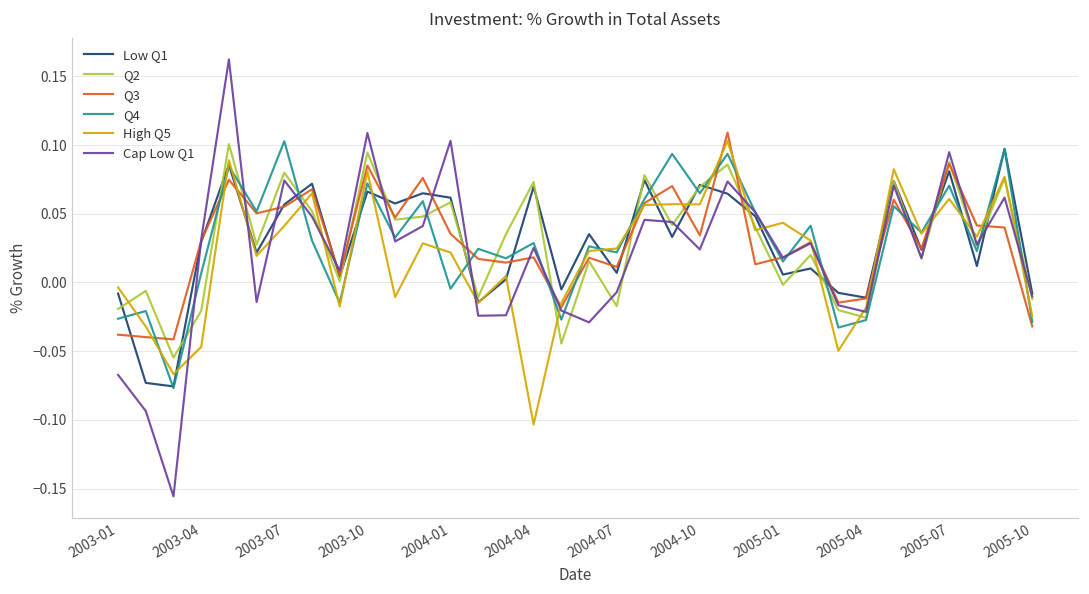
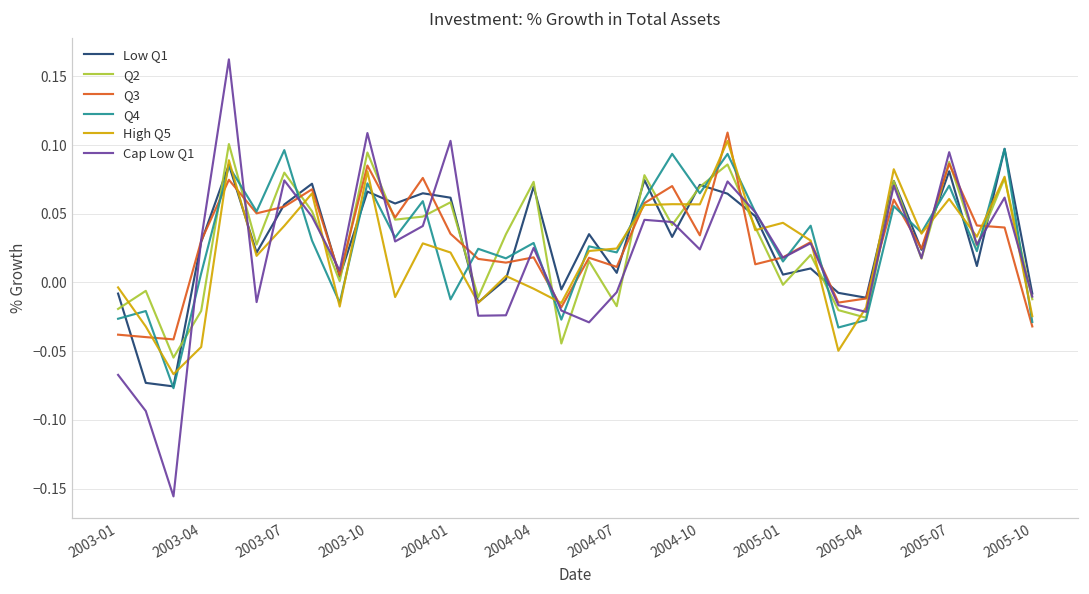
Q4, 2003-07: 0.103 -> 0.096
Q4, 2004-01: -0.005 -> -0.012
High Q5, 2004-04: -0.103 -> -0.005
